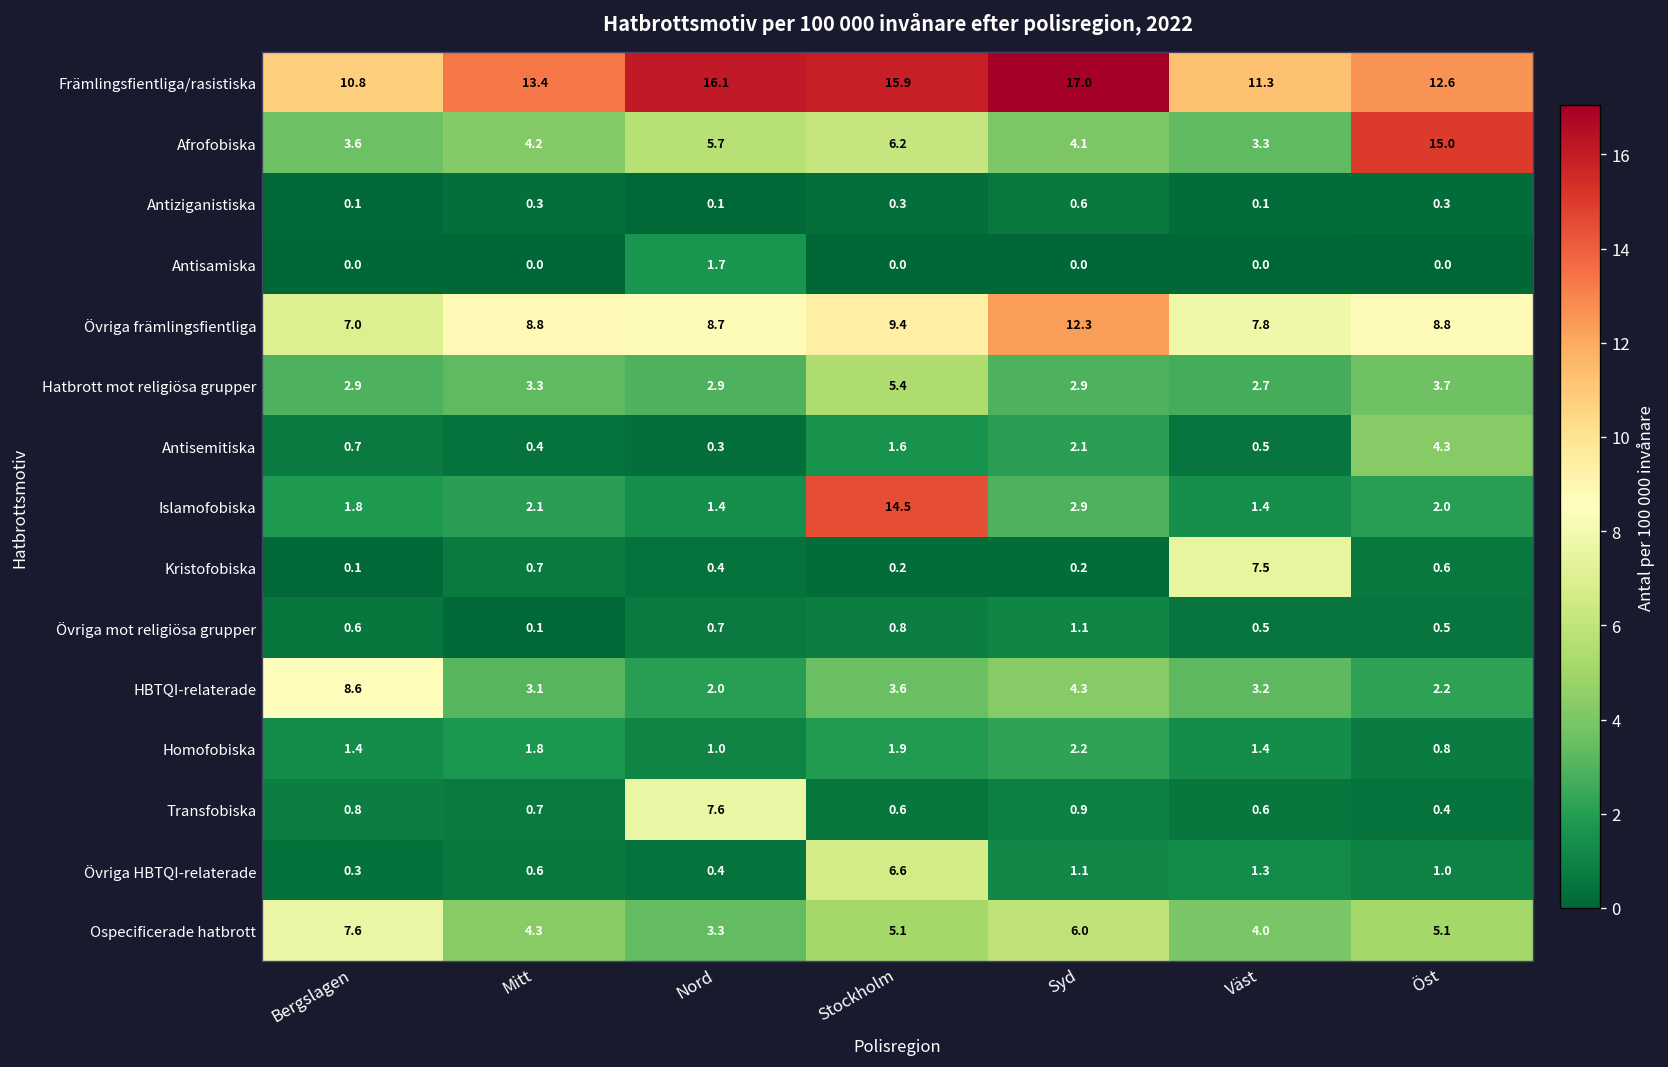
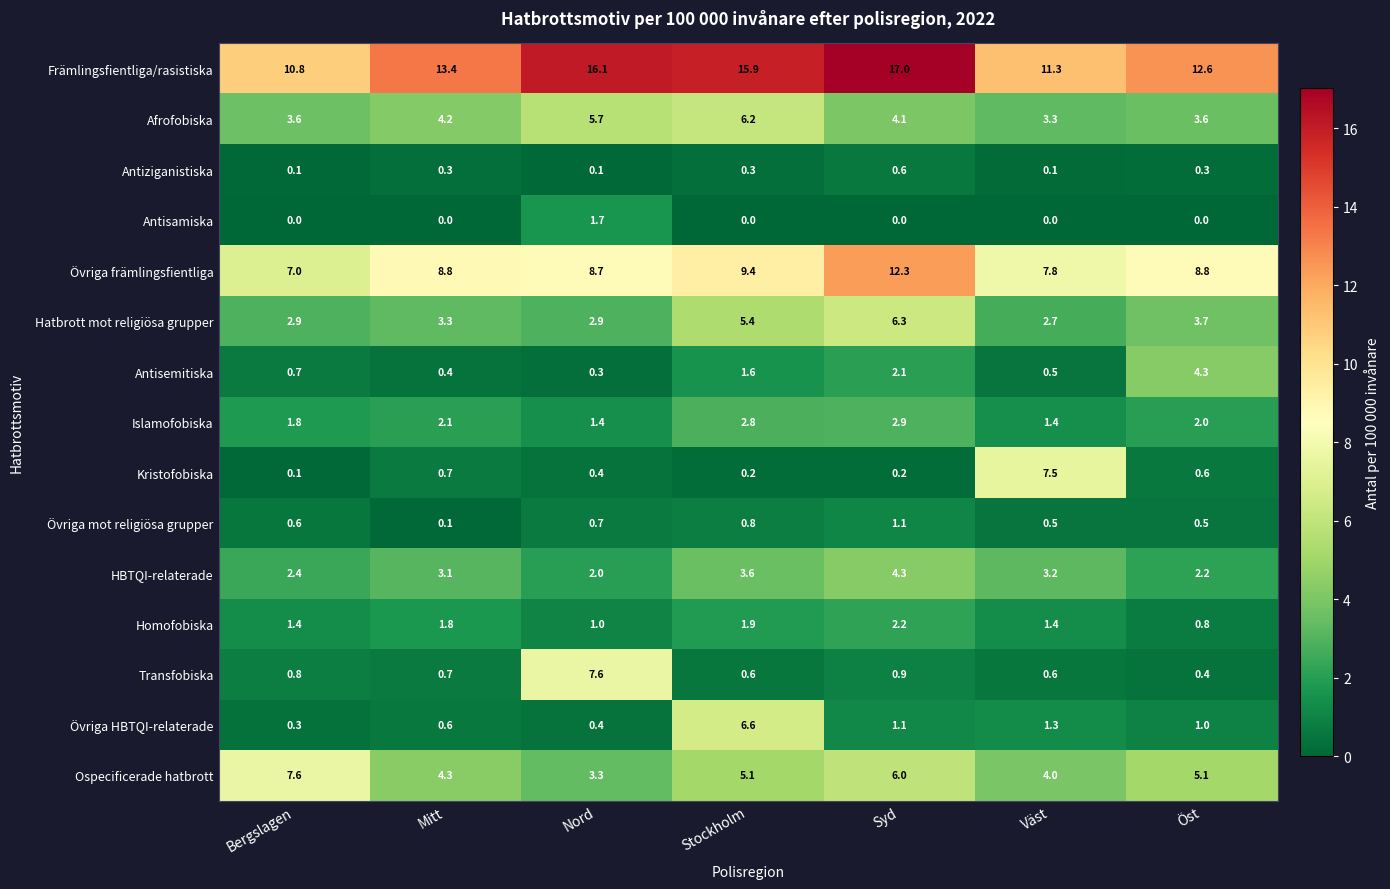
Afrofobiska, Öst: 15.0 -> 3.6
Hatbrott mot religiösa grupper, Syd: 2.9 -> 6.3
Islamofobiska, Stockholm: 14.5 -> 2.8
HBTQI-relaterade, Bergslagen: 8.6 -> 2.4
